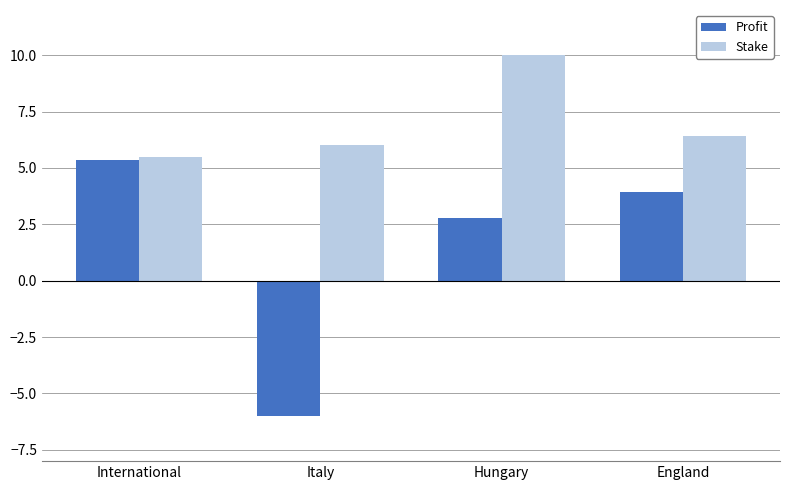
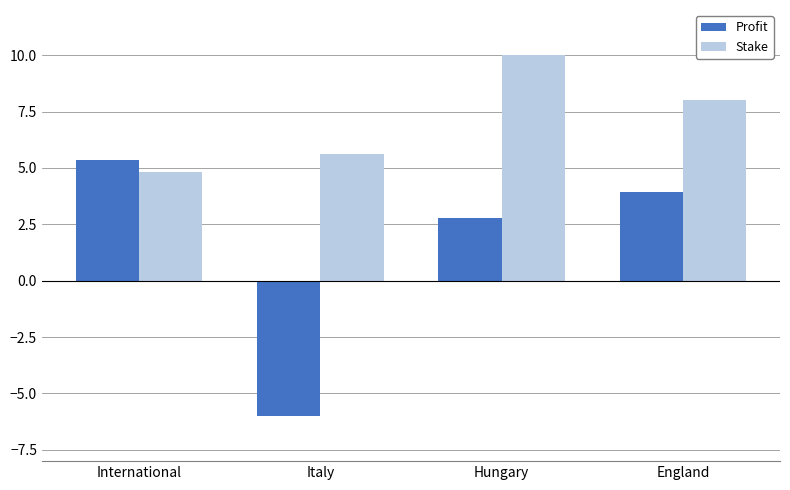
Stake, International: 5.5 -> 4.8
Stake, Italy: 6.0 -> 5.6
Stake, England: 6.4 -> 8.0
